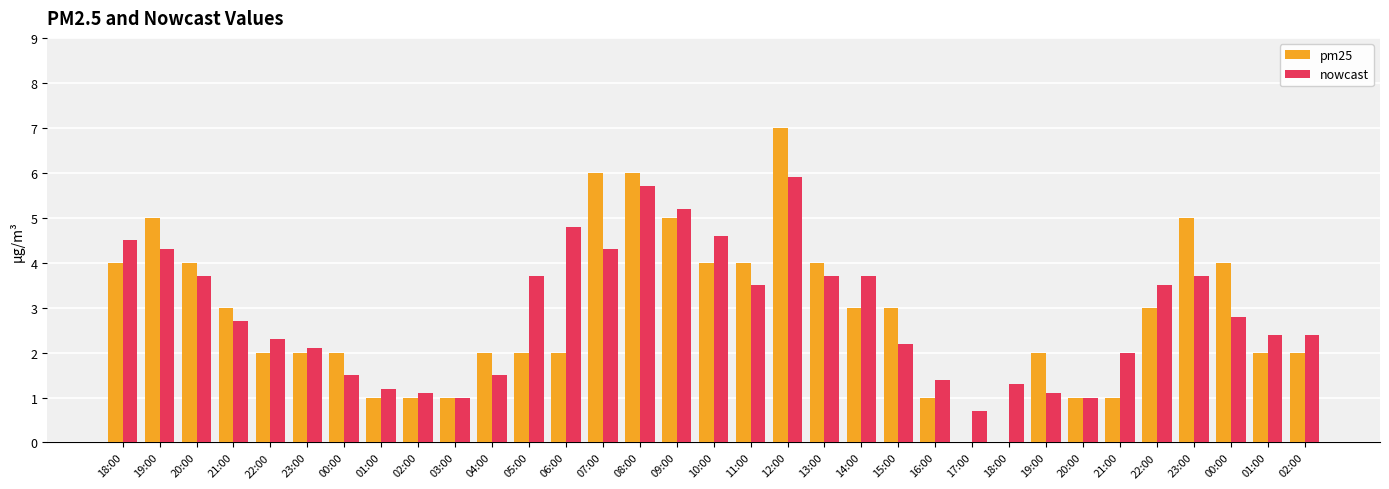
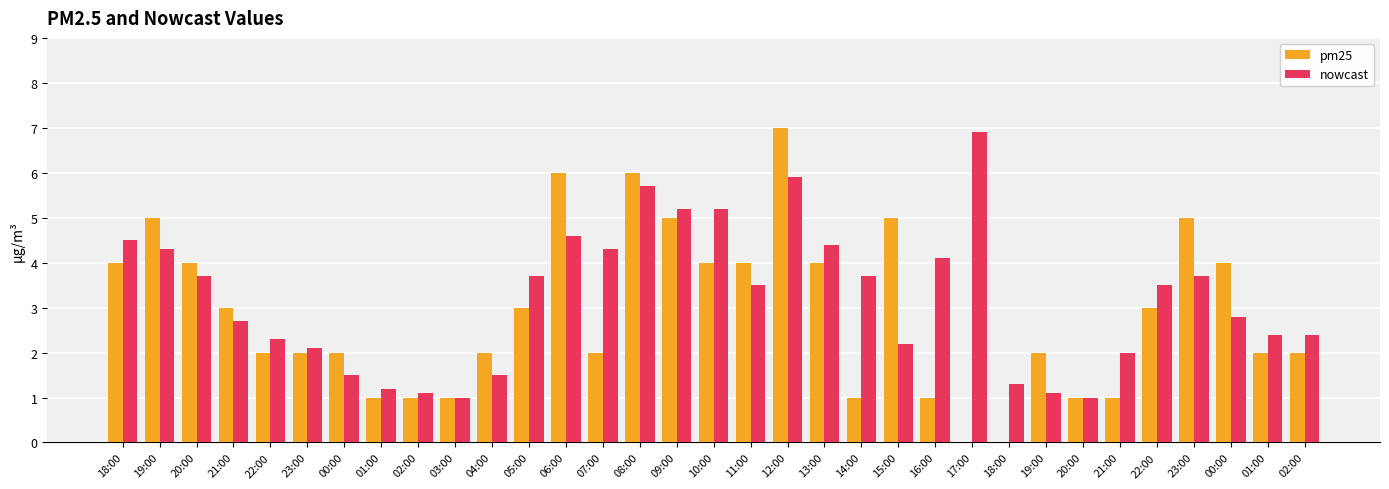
pm25, 05:00: 2 -> 3
pm25, 06:00: 2 -> 6
nowcast, 06:00: 4.8 -> 4.6
pm25, 07:00: 6 -> 2
nowcast, 10:00: 4.6 -> 5.2
nowcast, 13:00: 3.7 -> 4.4
pm25, 14:00: 3 -> 1
pm25, 15:00: 3 -> 5
nowcast, 16:00: 1.4 -> 4.1
nowcast, 17:00: 0.7 -> 6.9
